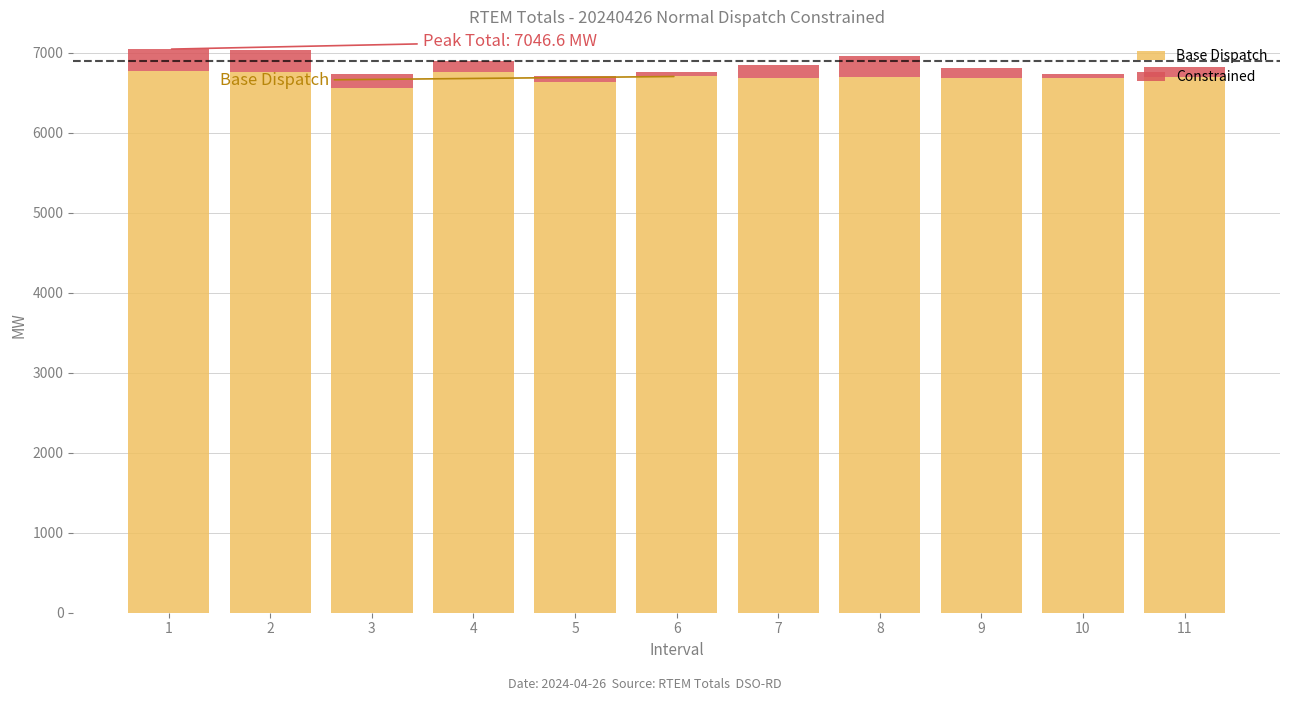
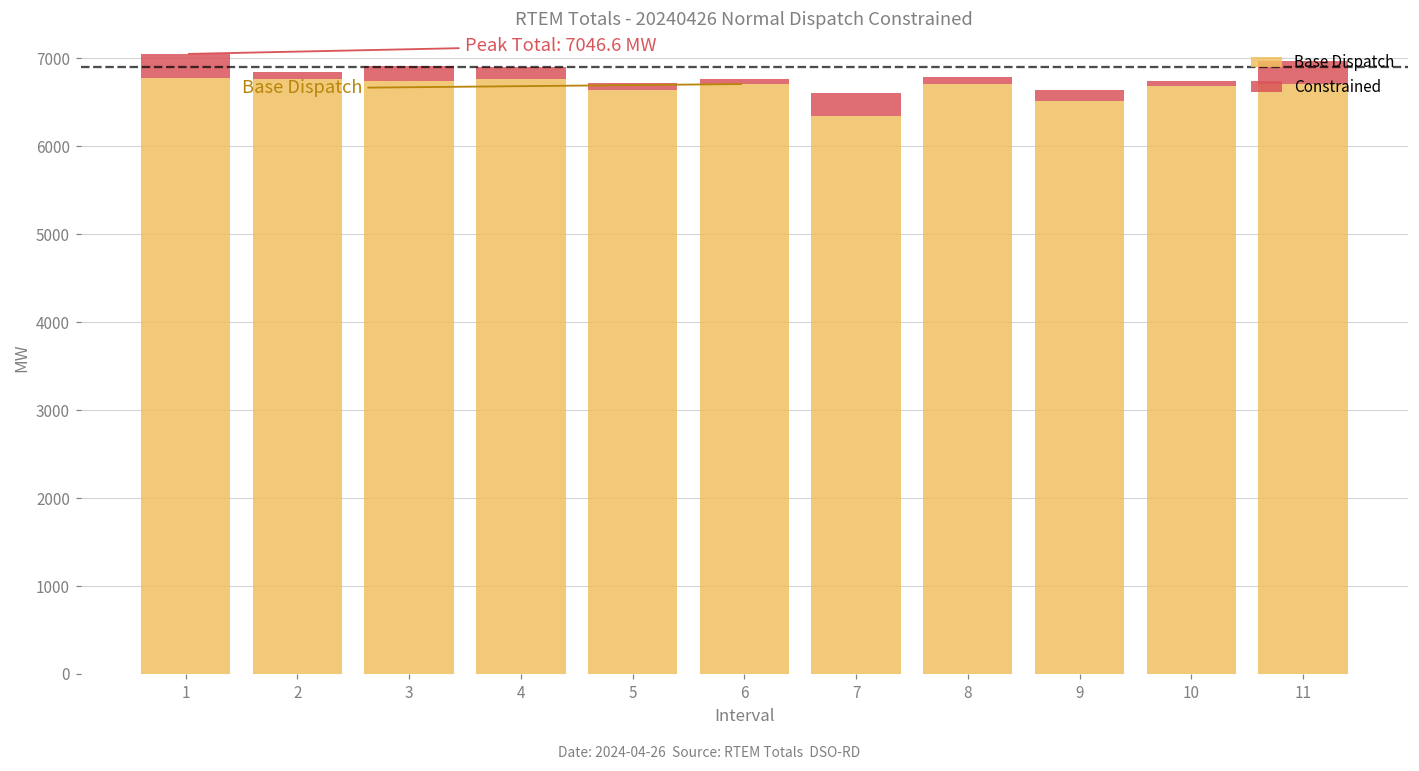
Constrained, 2: 300 -> 100
Base Dispatch, 3: 6600 -> 6700
Base Dispatch, 7: 6700 -> 6300
Constrained, 7: 200 -> 300
Constrained, 8: 300 -> 100
Base Dispatch, 9: 6700 -> 6500
Constrained, 11: 100 -> 300
